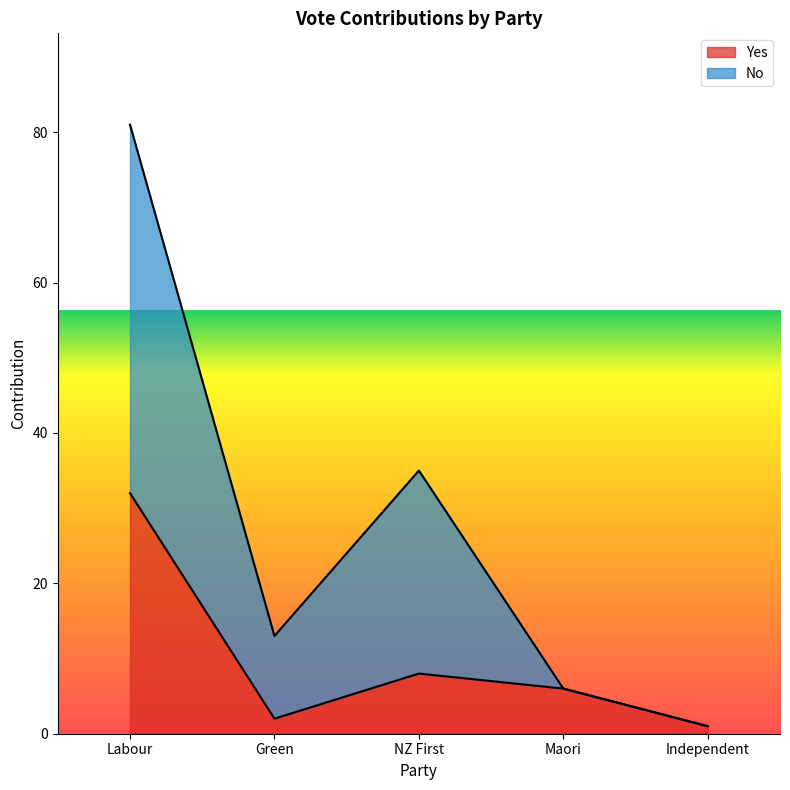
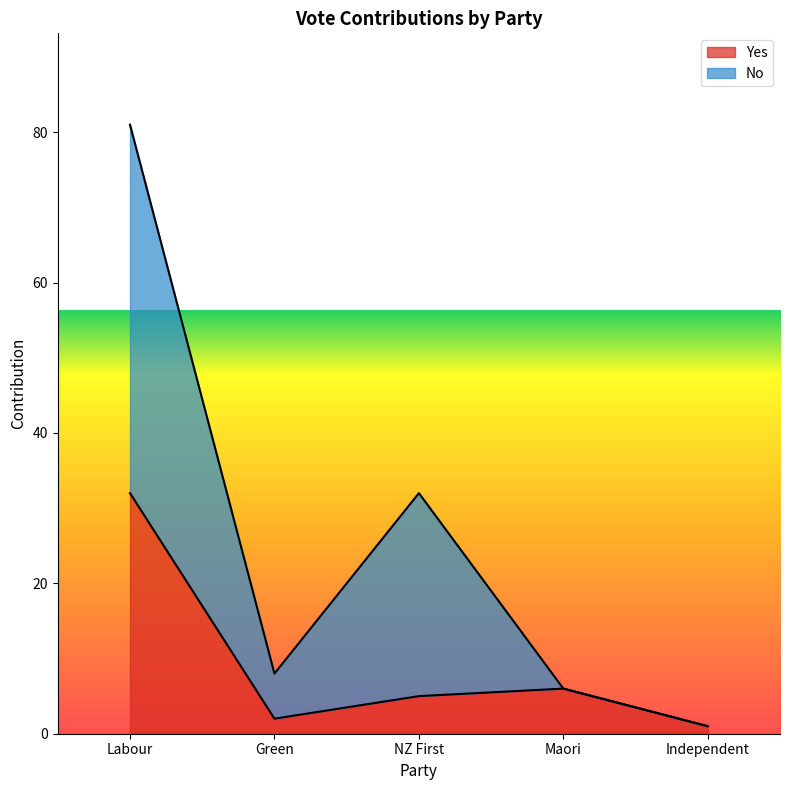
No, Green: 11 -> 6
Yes, NZ First: 8 -> 5
